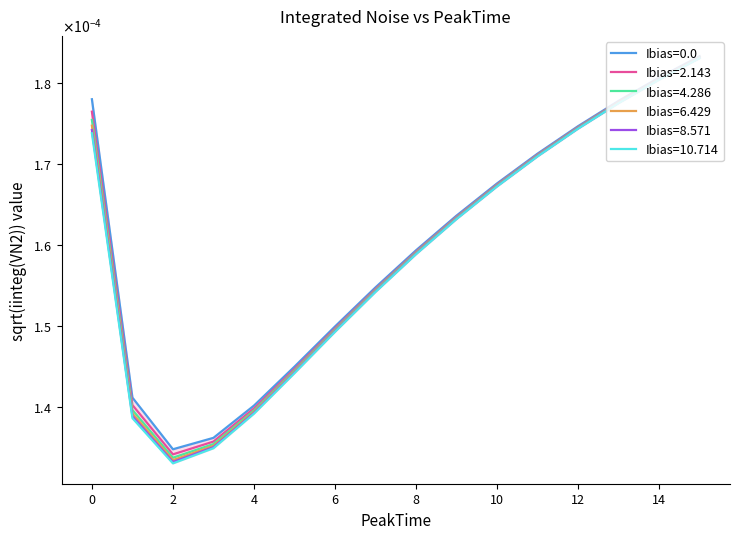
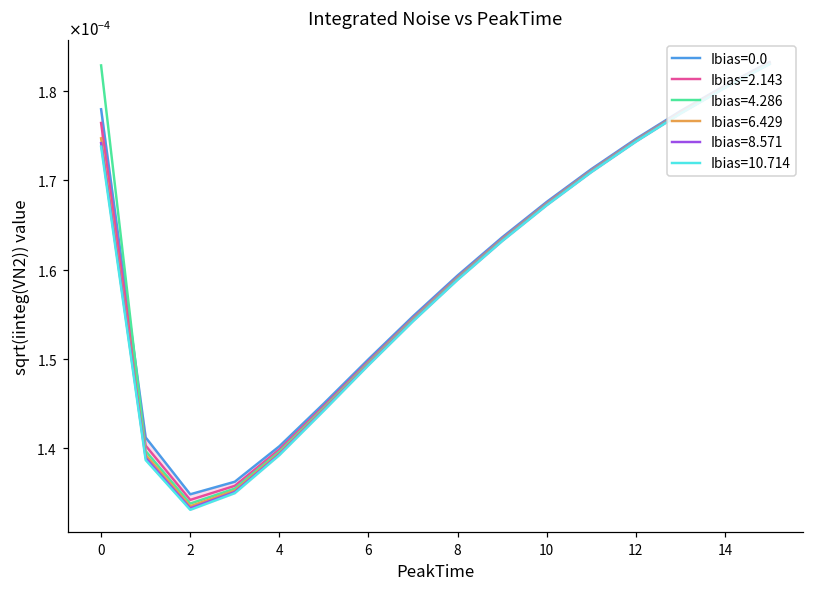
Ibias=4.286, 0: 0.000175 -> 0.000183
